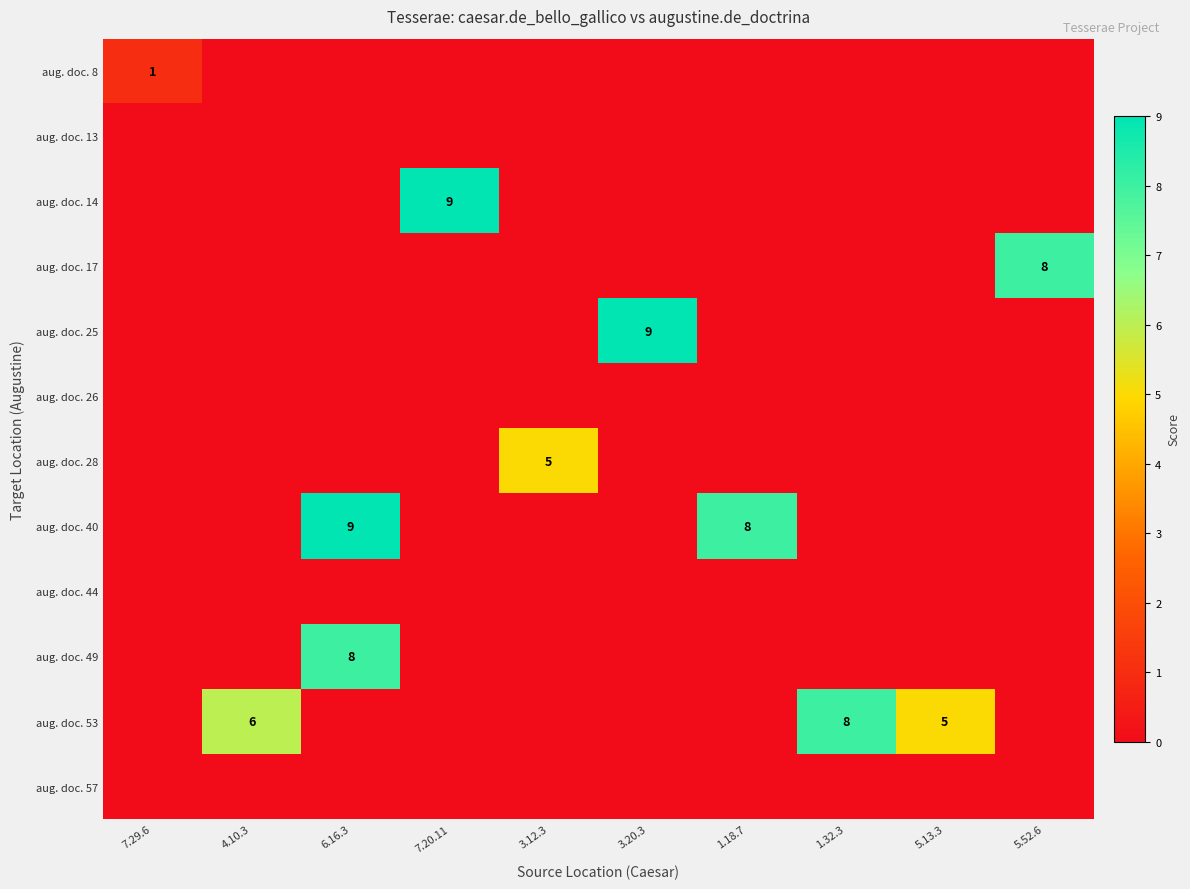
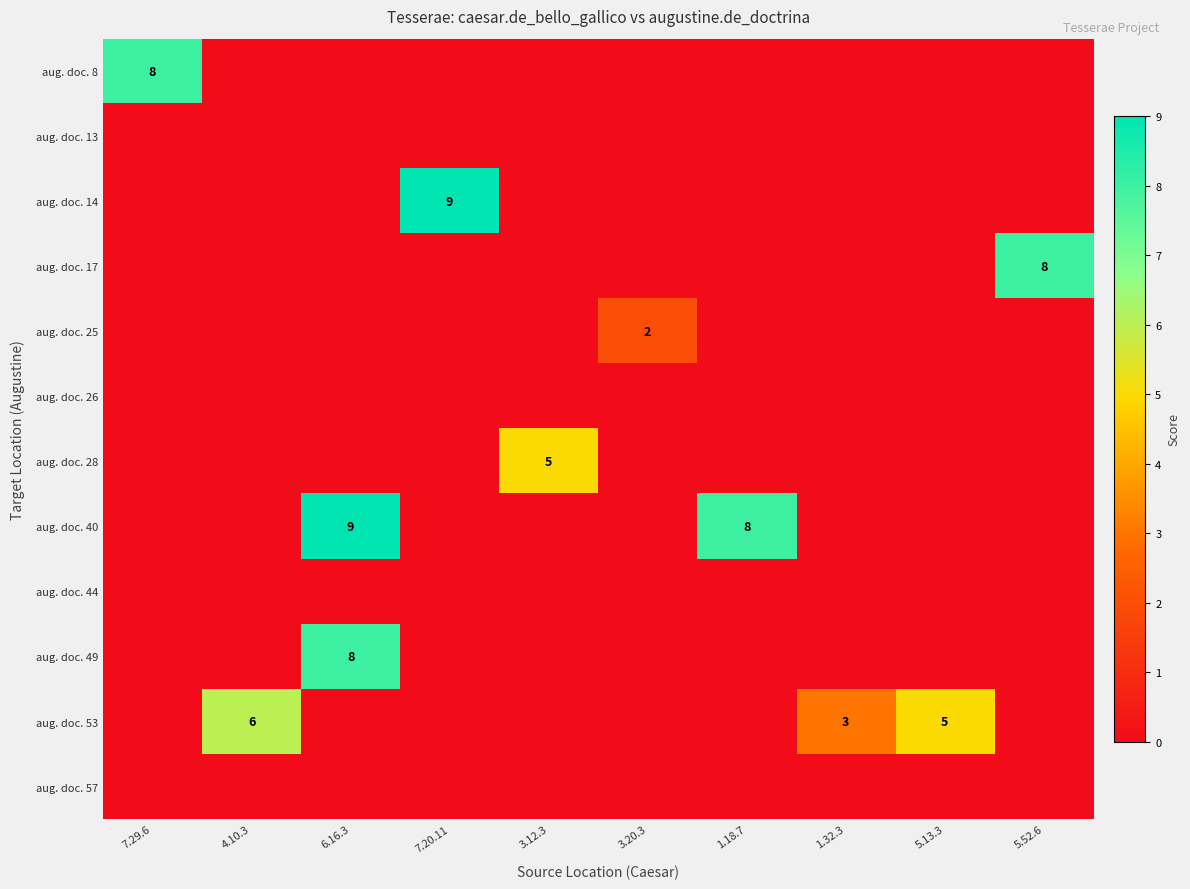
aug. doc. 8, 7.29.6: 1 -> 8
aug. doc. 25, 3.20.3: 9 -> 2
aug. doc. 53, 1.32.3: 8 -> 3
